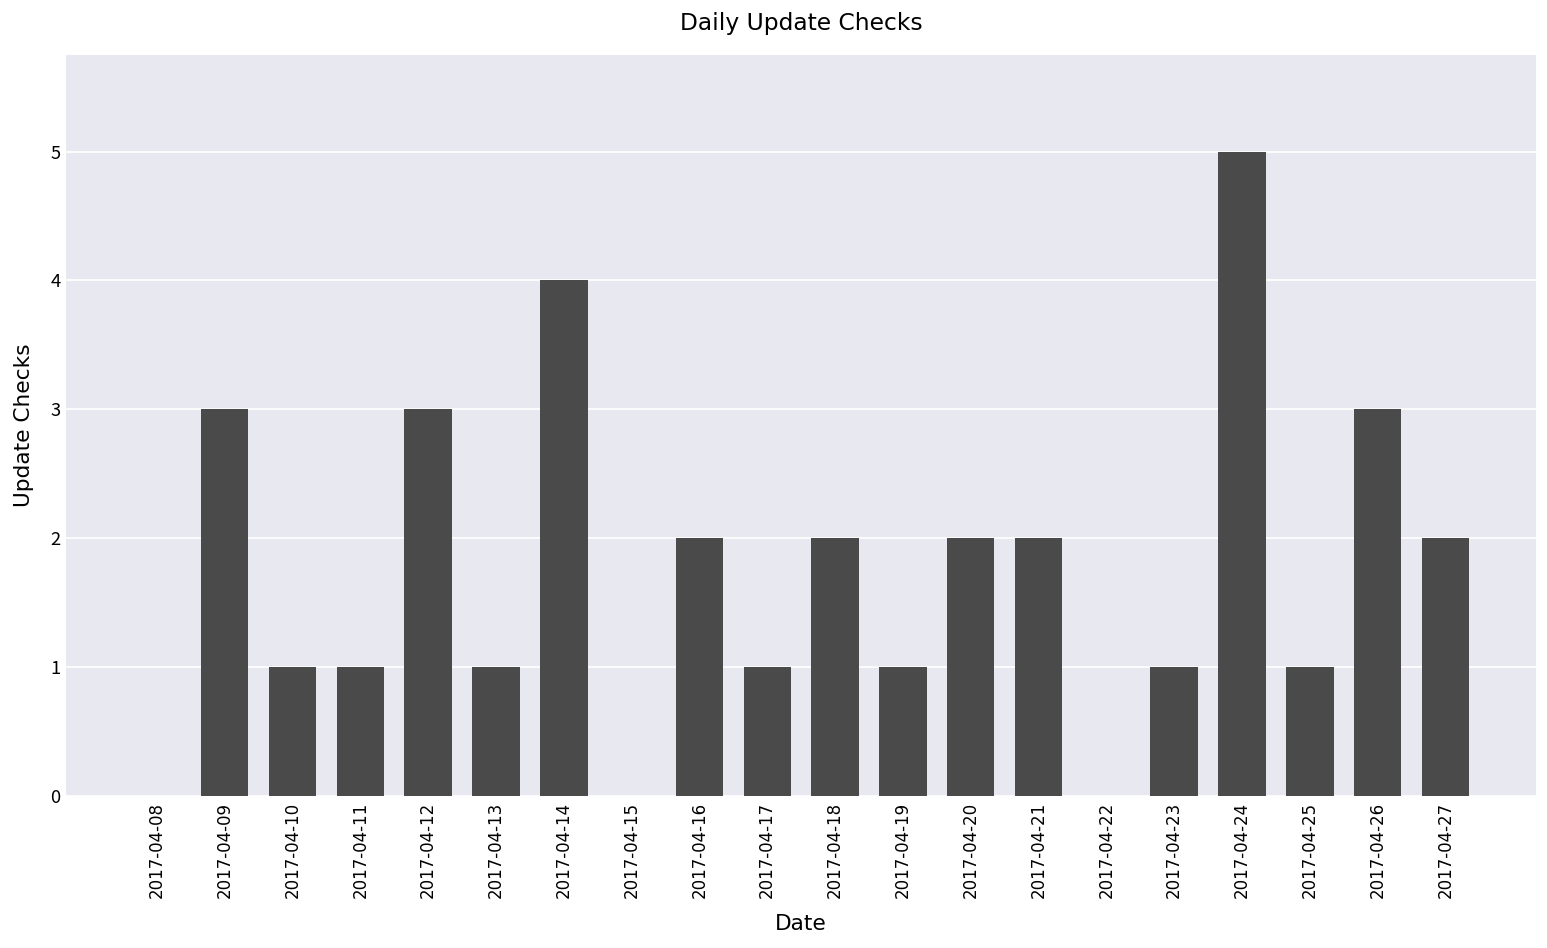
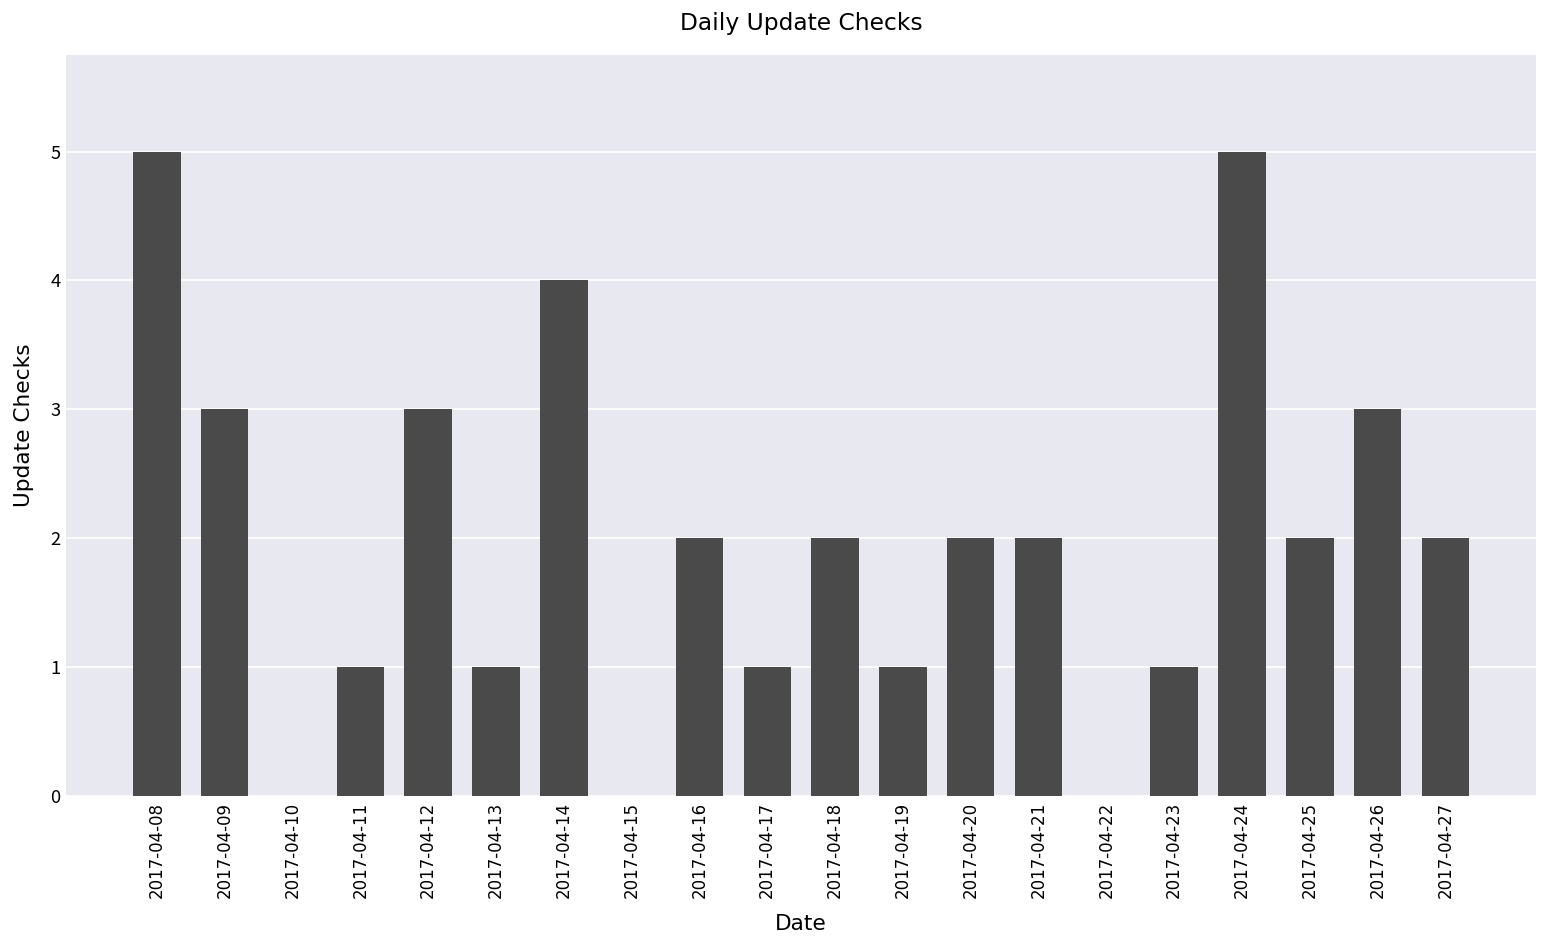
2017-04-08: 0 -> 5
2017-04-10: 1 -> 0
2017-04-25: 1 -> 2
